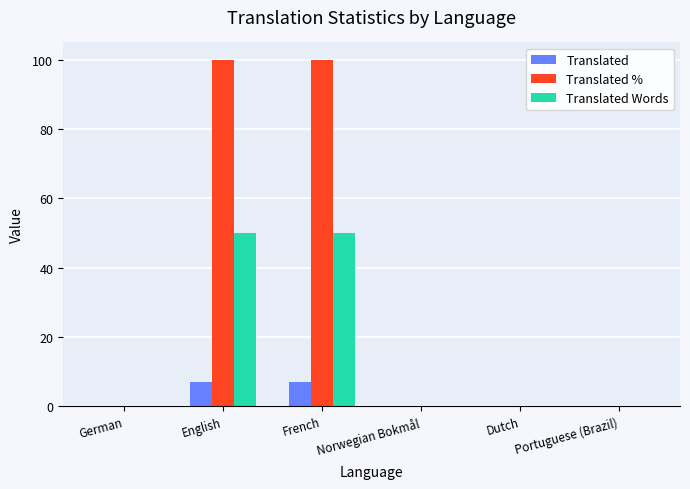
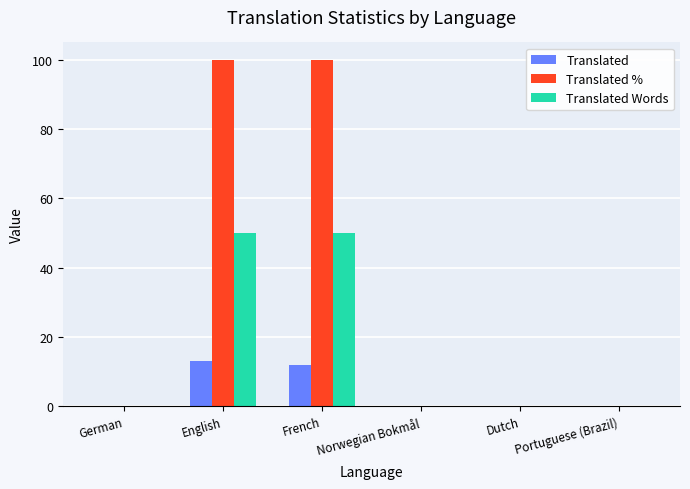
Translated, English: 7 -> 13
Translated, French: 7 -> 12
